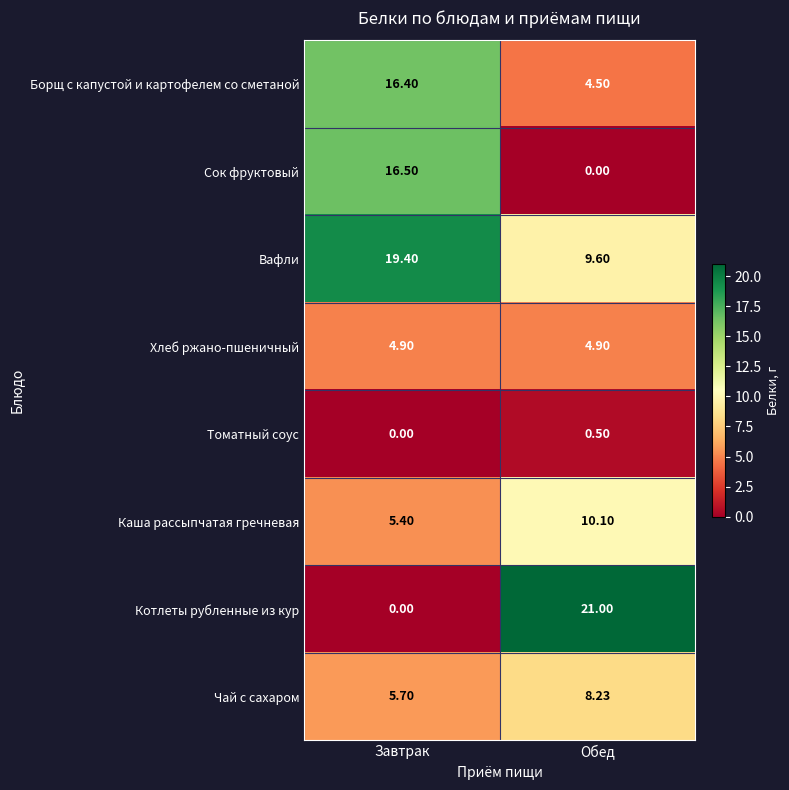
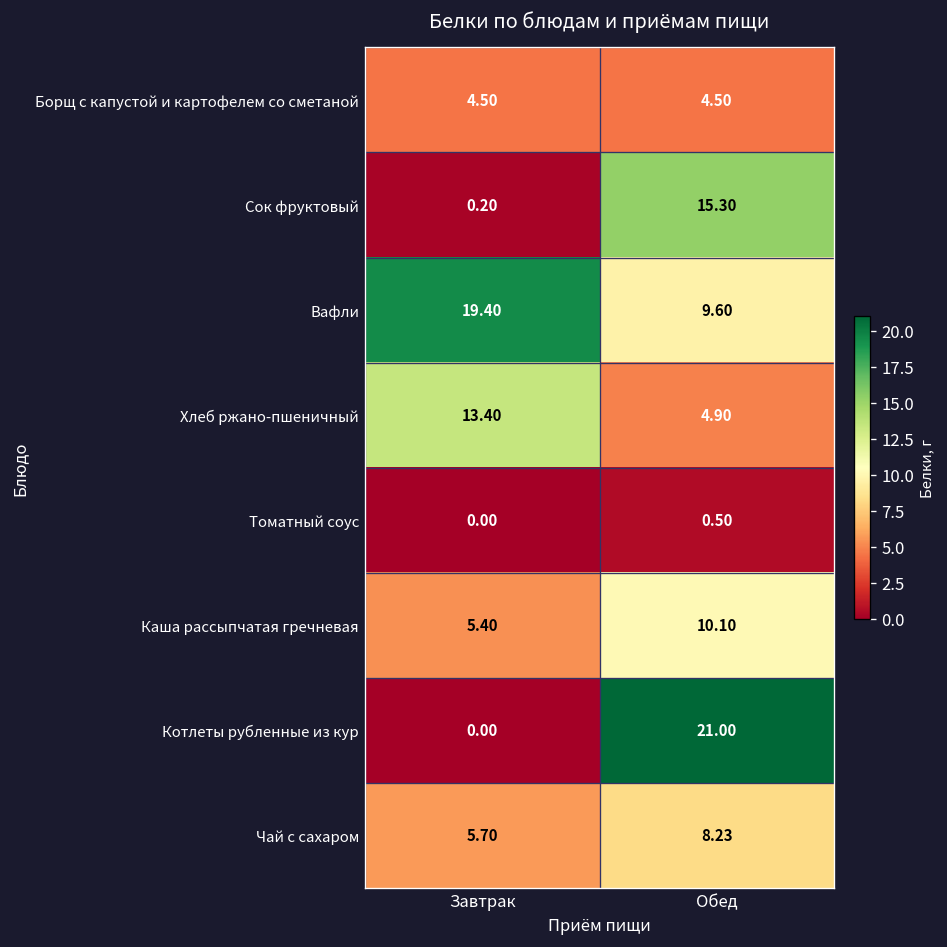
Борщ с капустой и картофелем со сметаной, Завтрак: 16.40 -> 4.50
Сок фруктовый, Завтрак: 16.50 -> 0.20
Сок фруктовый, Обед: 0.00 -> 15.30
Хлеб ржано-пшеничный, Завтрак: 4.90 -> 13.40
